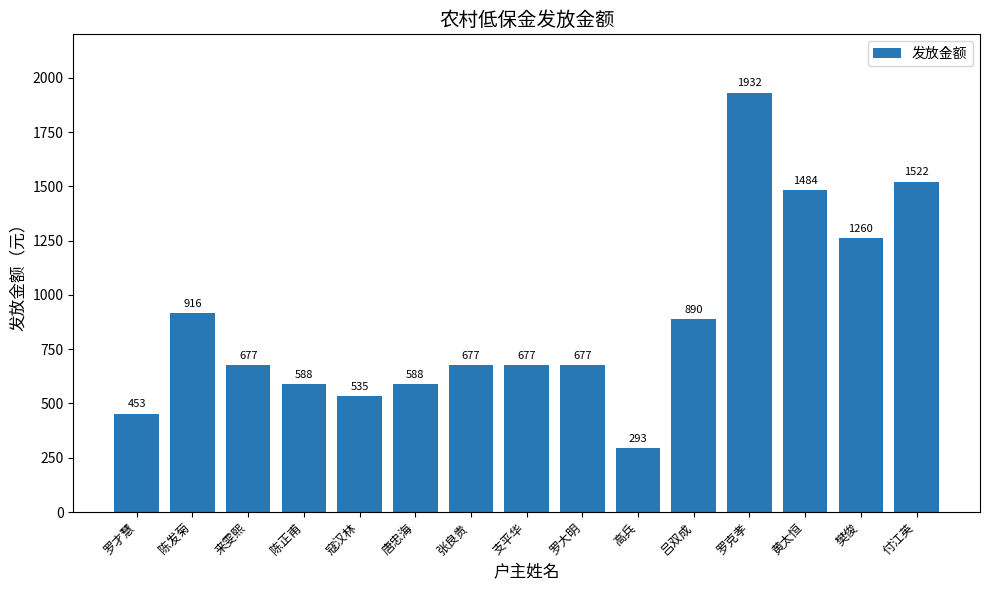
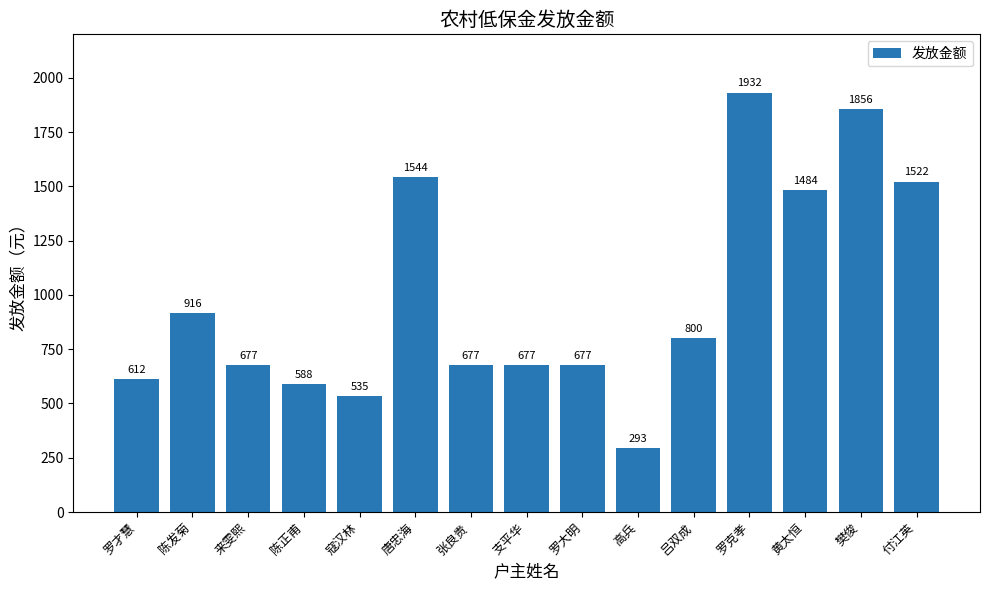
罗才慧: 453 -> 612
唐忠海: 588 -> 1544
吕双成: 890 -> 800
樊俊: 1260 -> 1856
